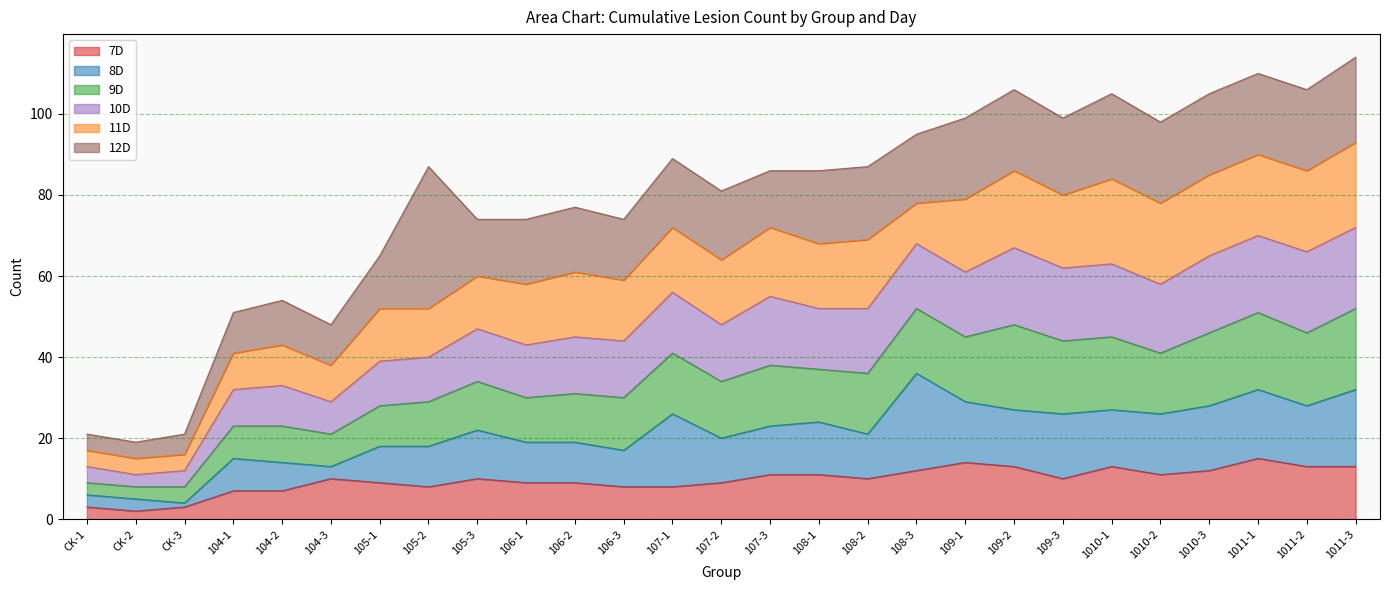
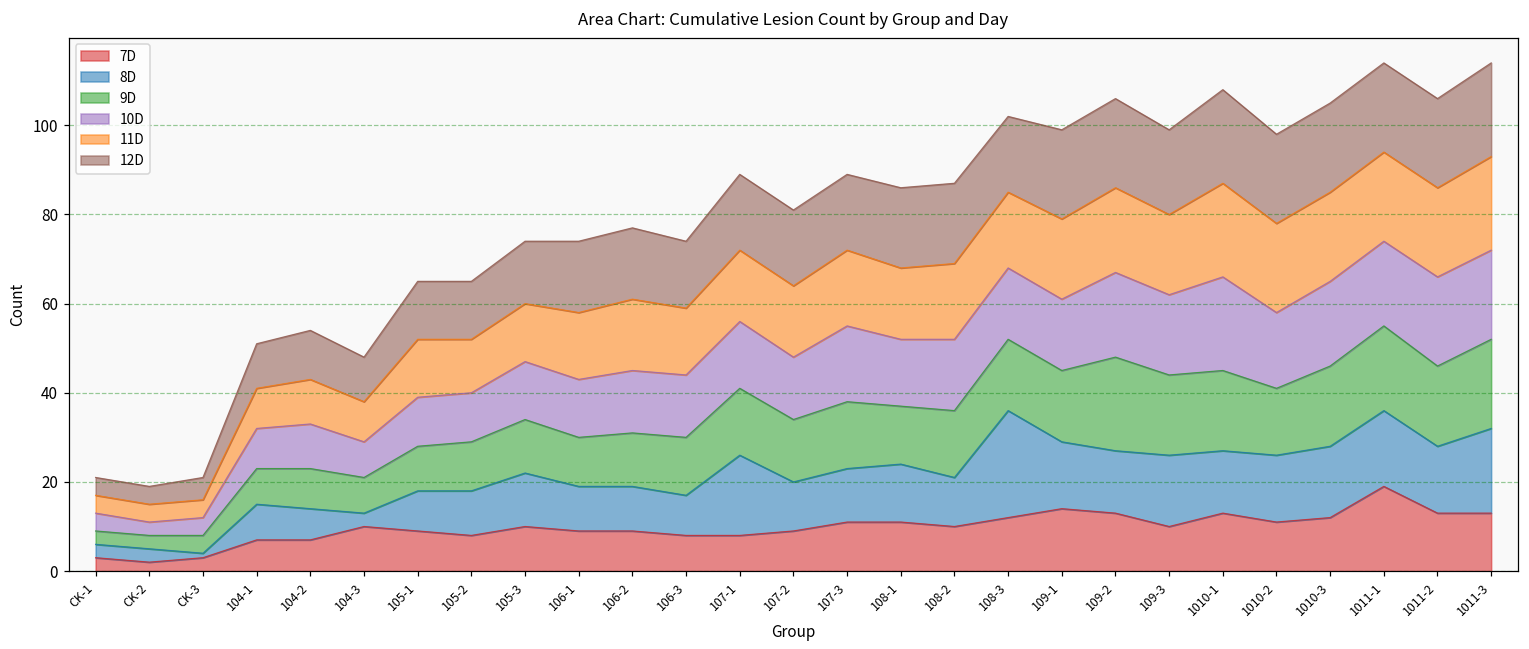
12D, 105-2: 35 -> 13
12D, 107-3: 14 -> 17
11D, 108-3: 10 -> 17
10D, 1010-1: 18 -> 21
7D, 1011-1: 15 -> 19
